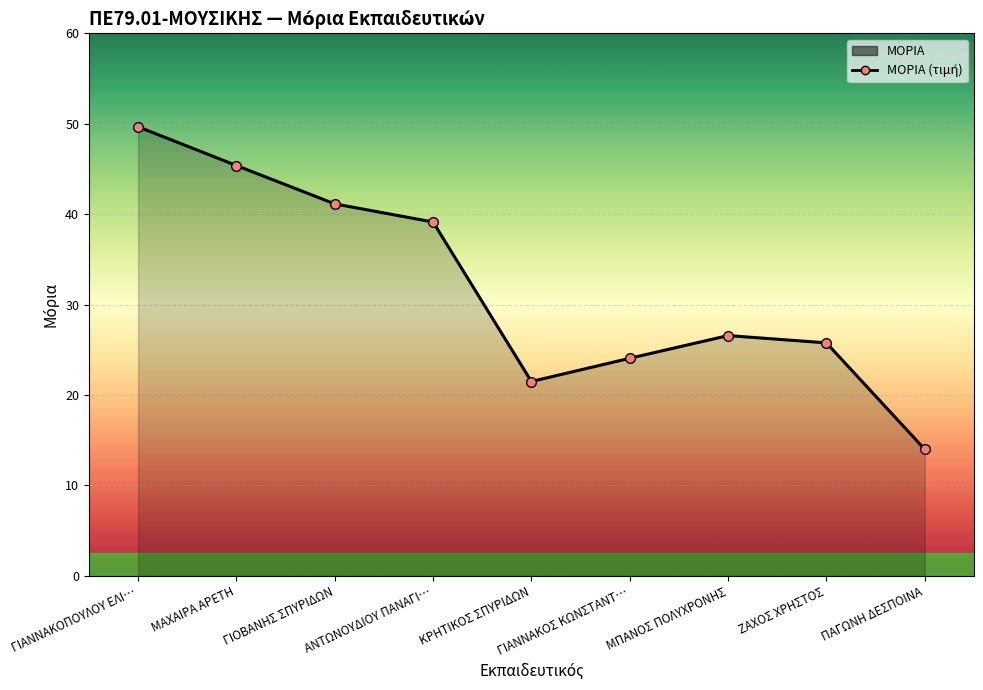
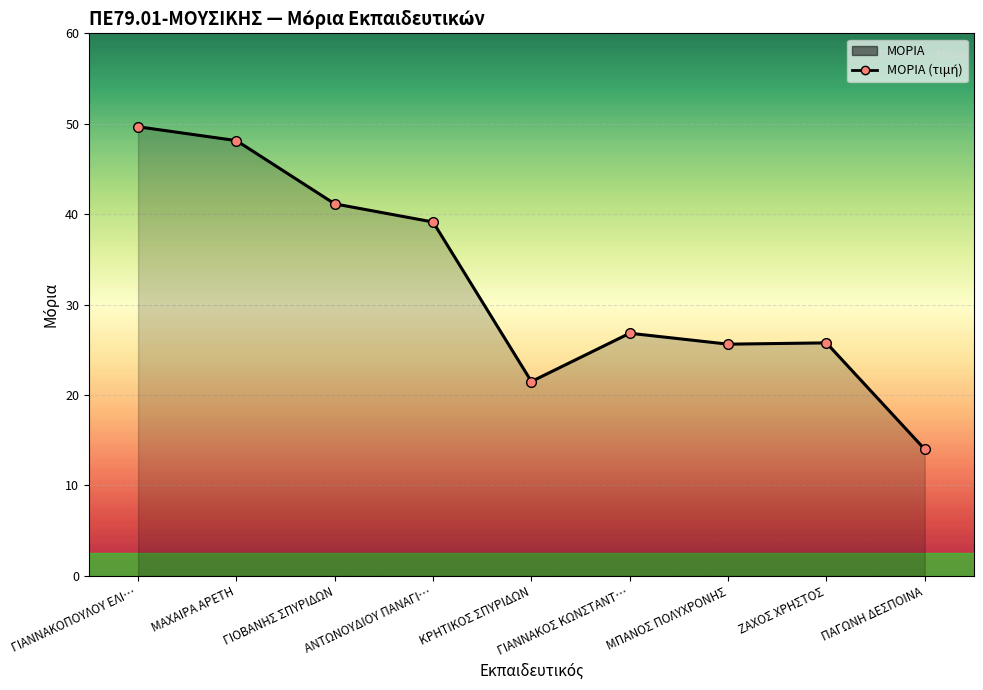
ΜΑΧΑΙΡΑ ΑΡΕΤΗ: 45 -> 48
ΓΙΑΝΝΑΚΟΣ ΚΩΝΣΤΑΝΤ…: 24 -> 27
ΜΠΑΝΟΣ ΠΟΛΥΧΡΟΝΗΣ: 27 -> 26
